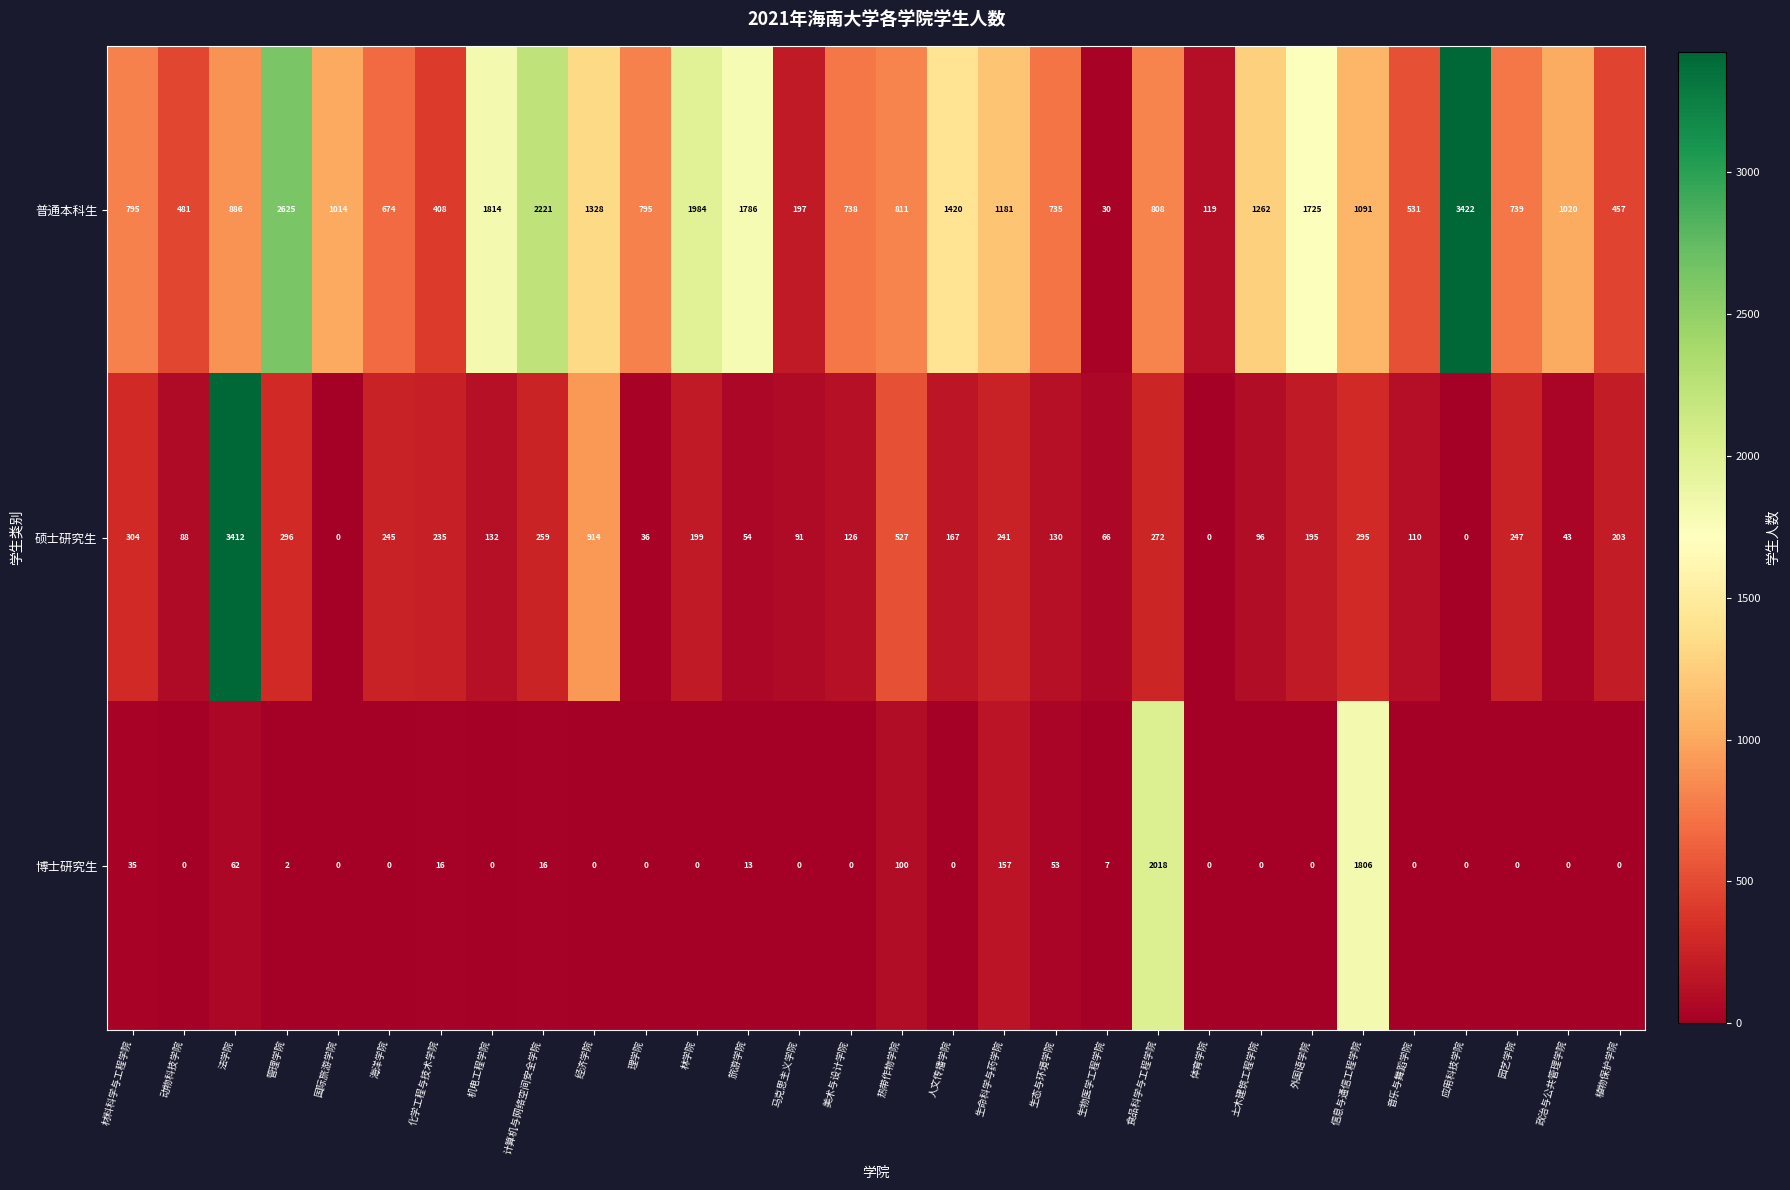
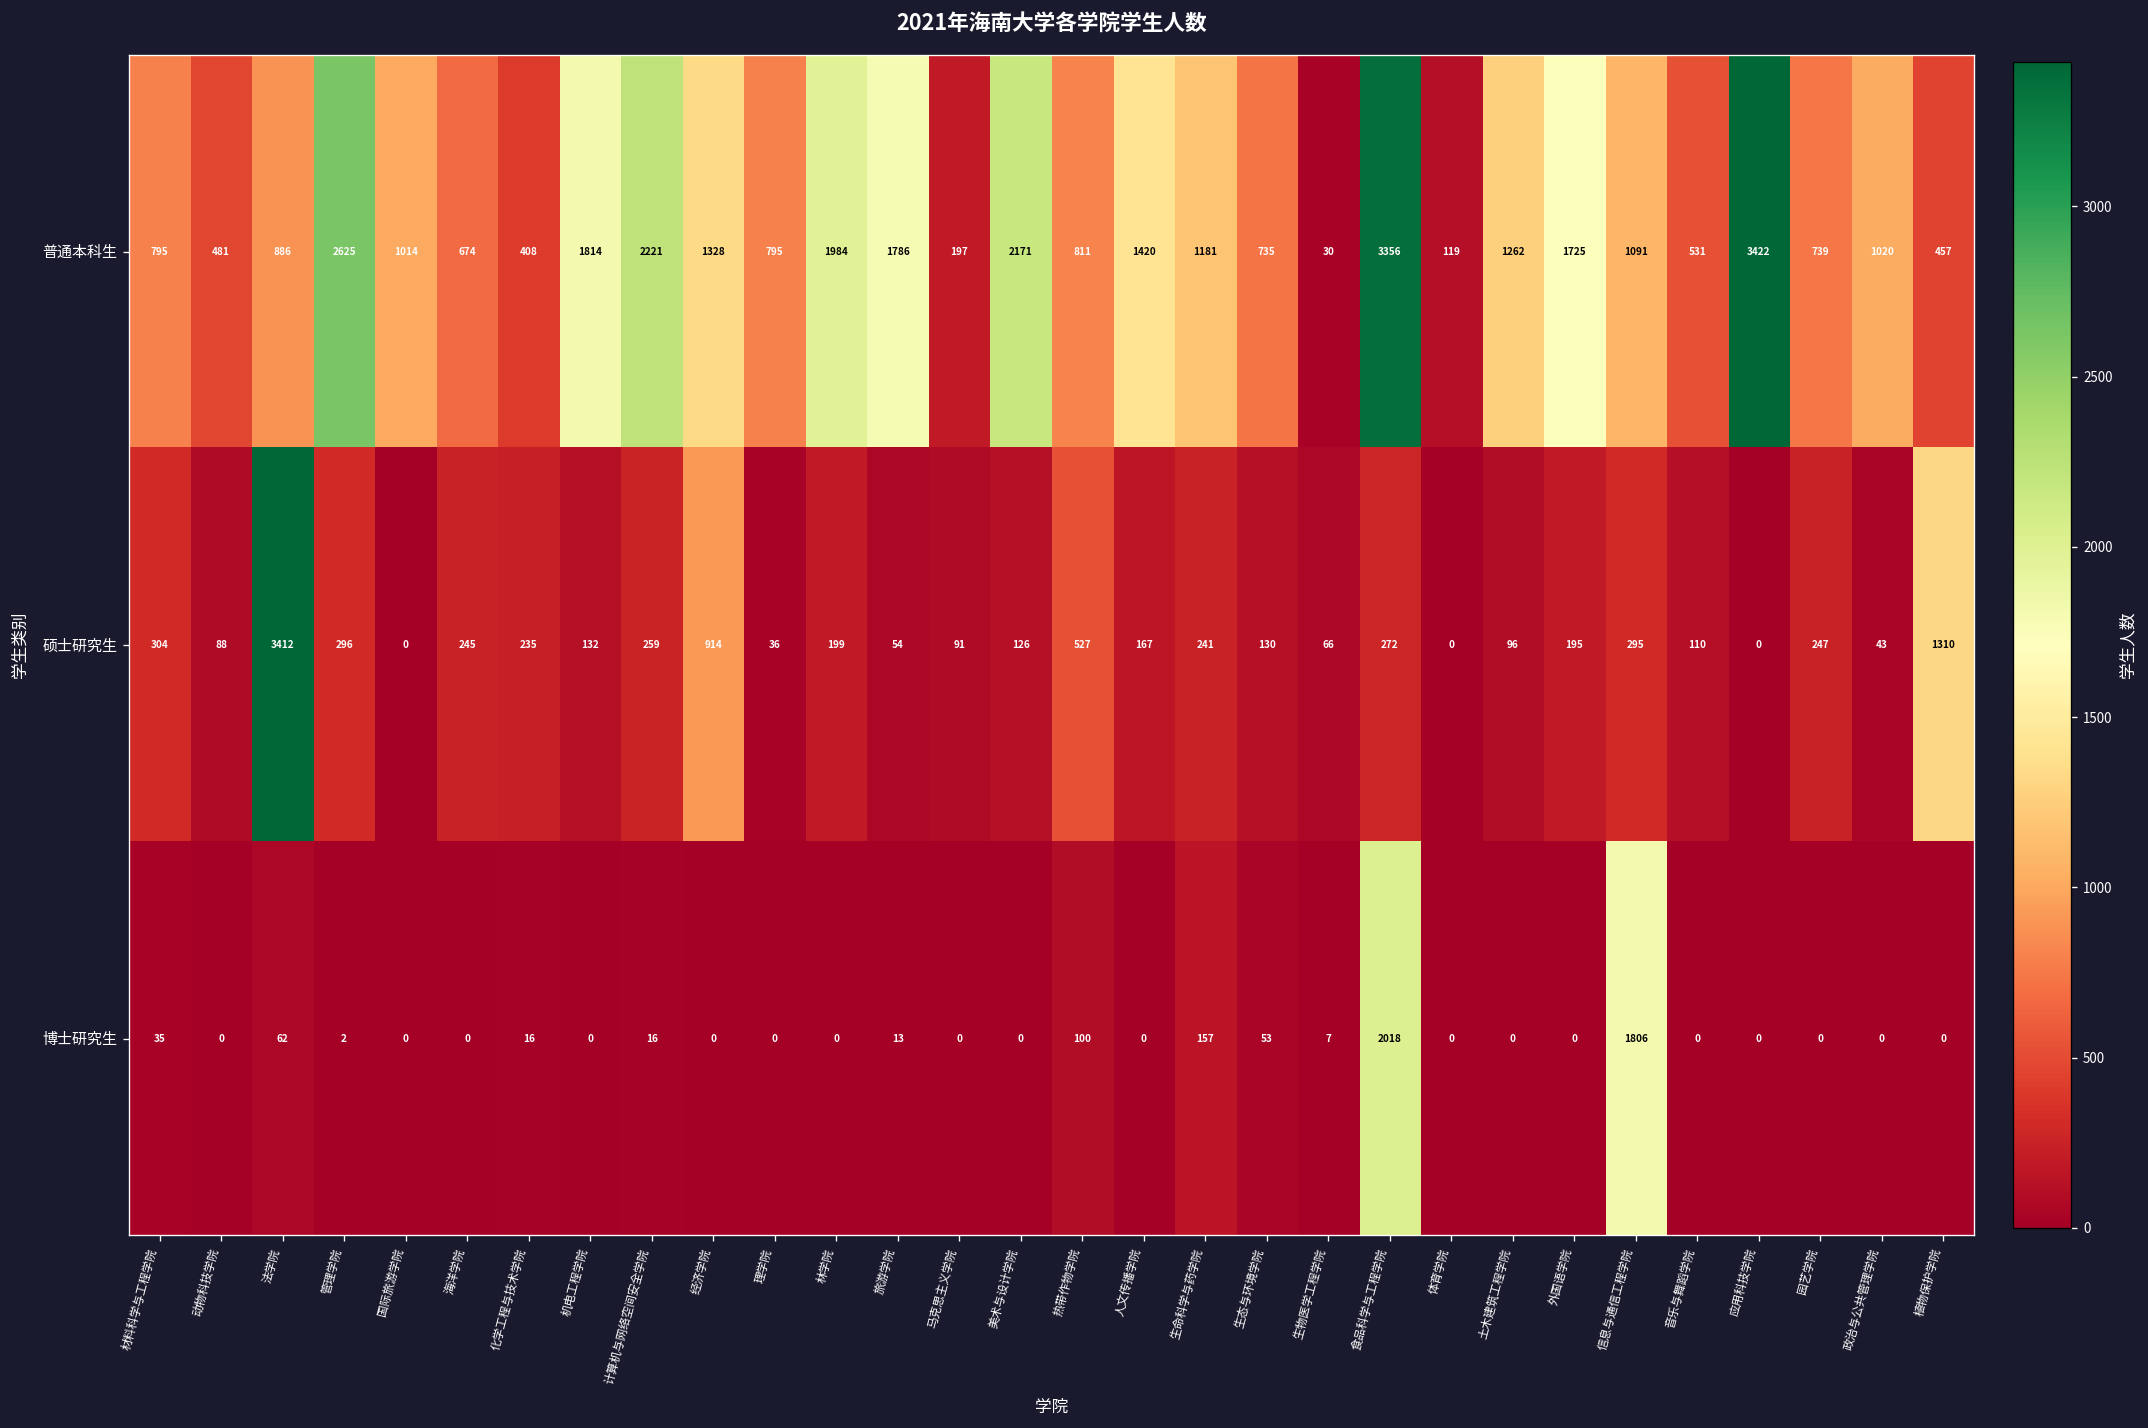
普通本科生, 美术与设计学院: 738 -> 2171
普通本科生, 食品科学与工程学院: 808 -> 3356
硕士研究生, 植物保护学院: 203 -> 1310
